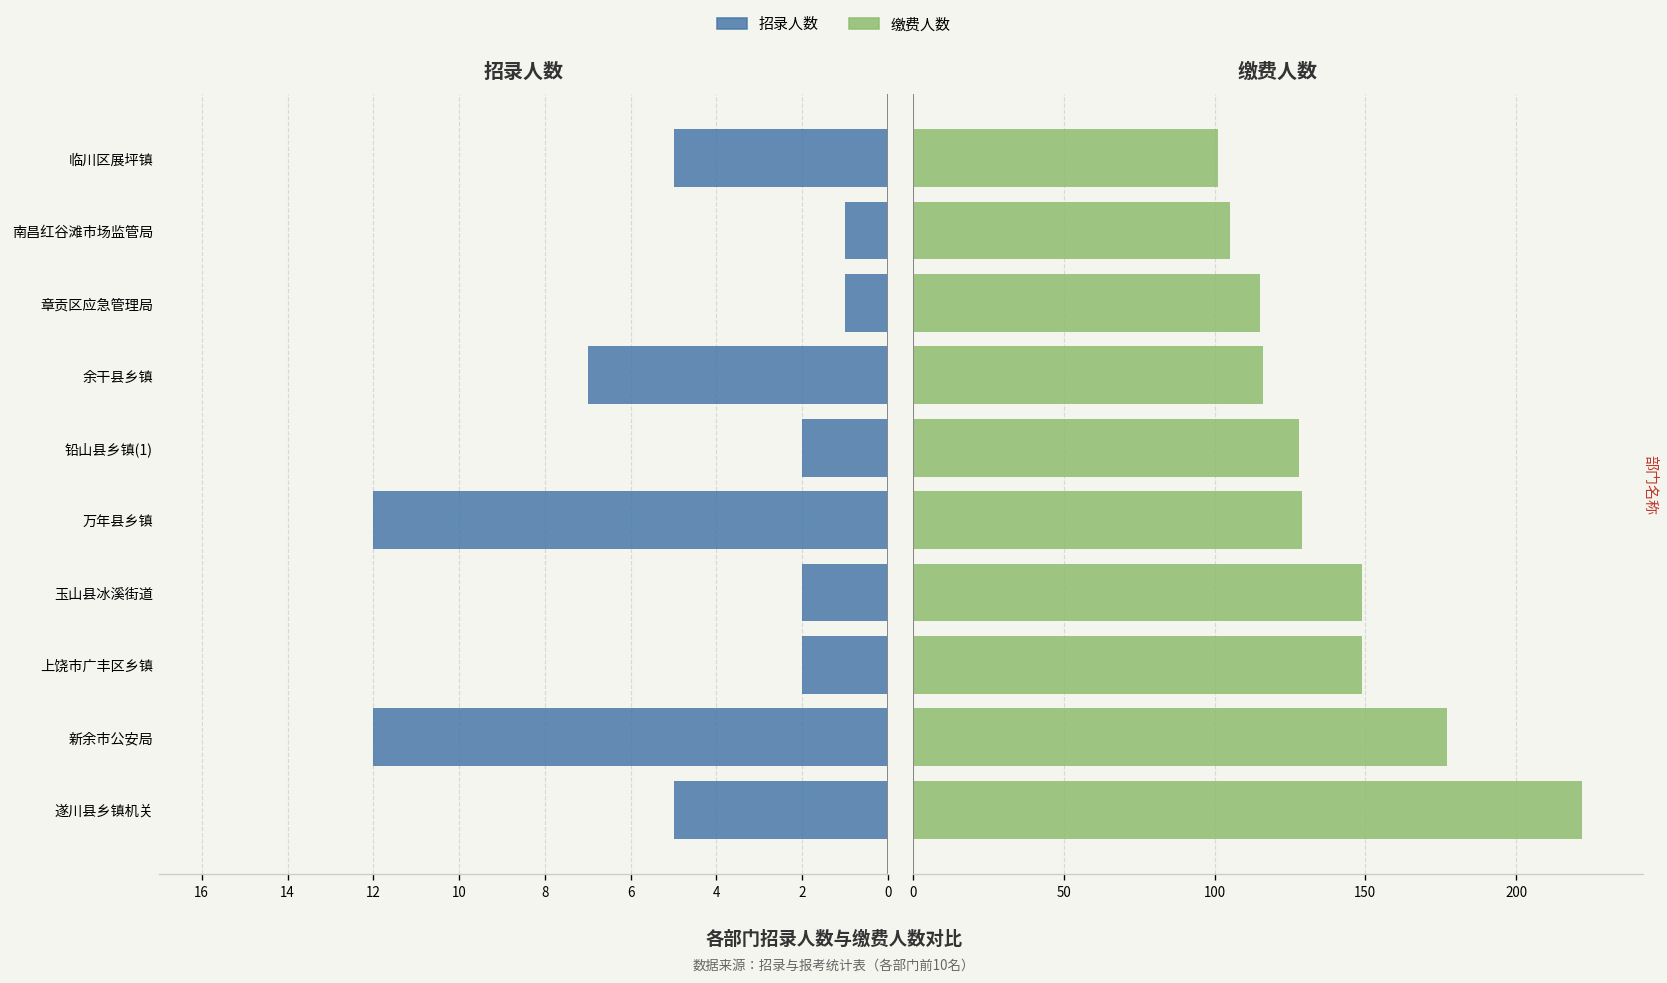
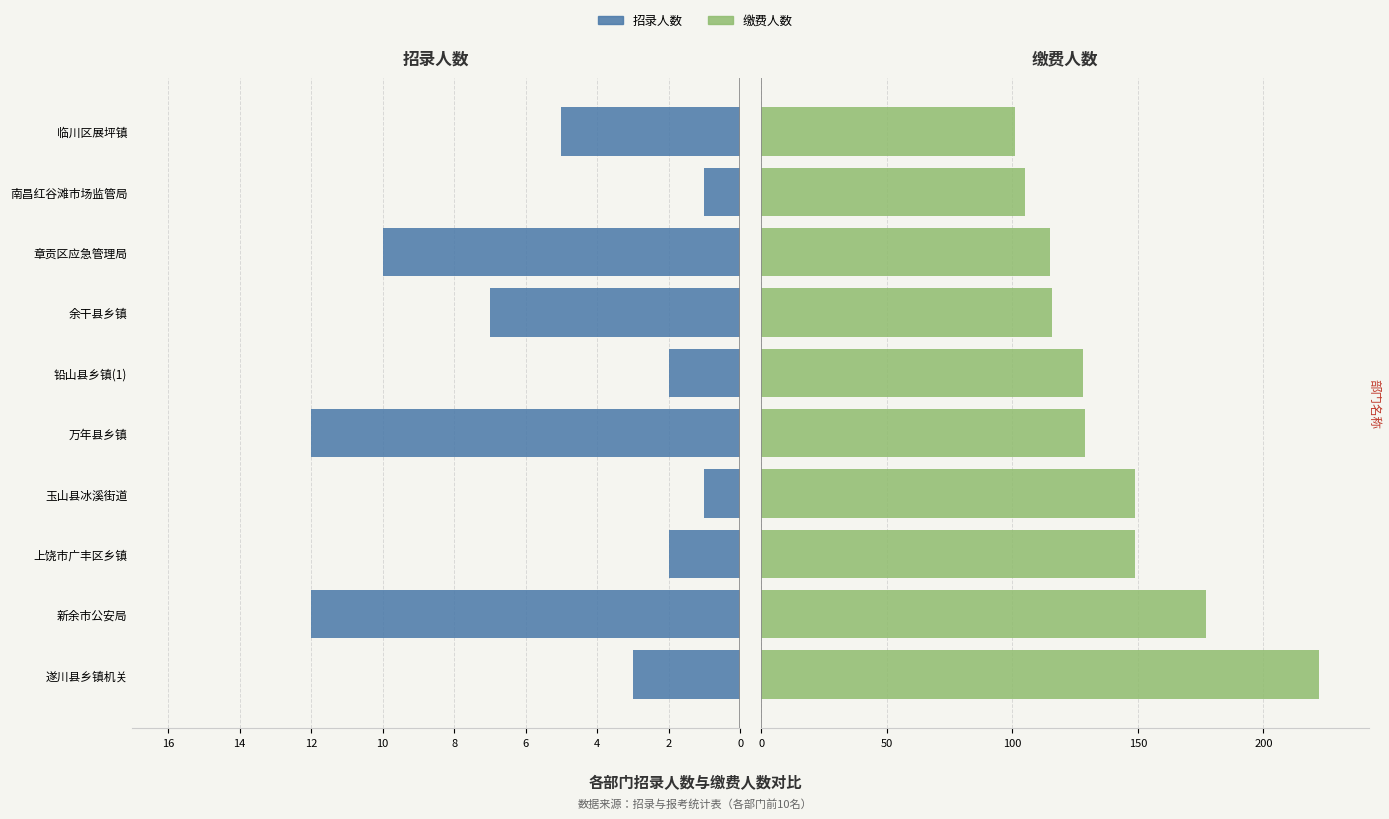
招录人数, 章贡区应急管理局: 1 -> 10
招录人数, 玉山县冰溪街道: 2 -> 1
招录人数, 遂川县乡镇机关: 5 -> 3
